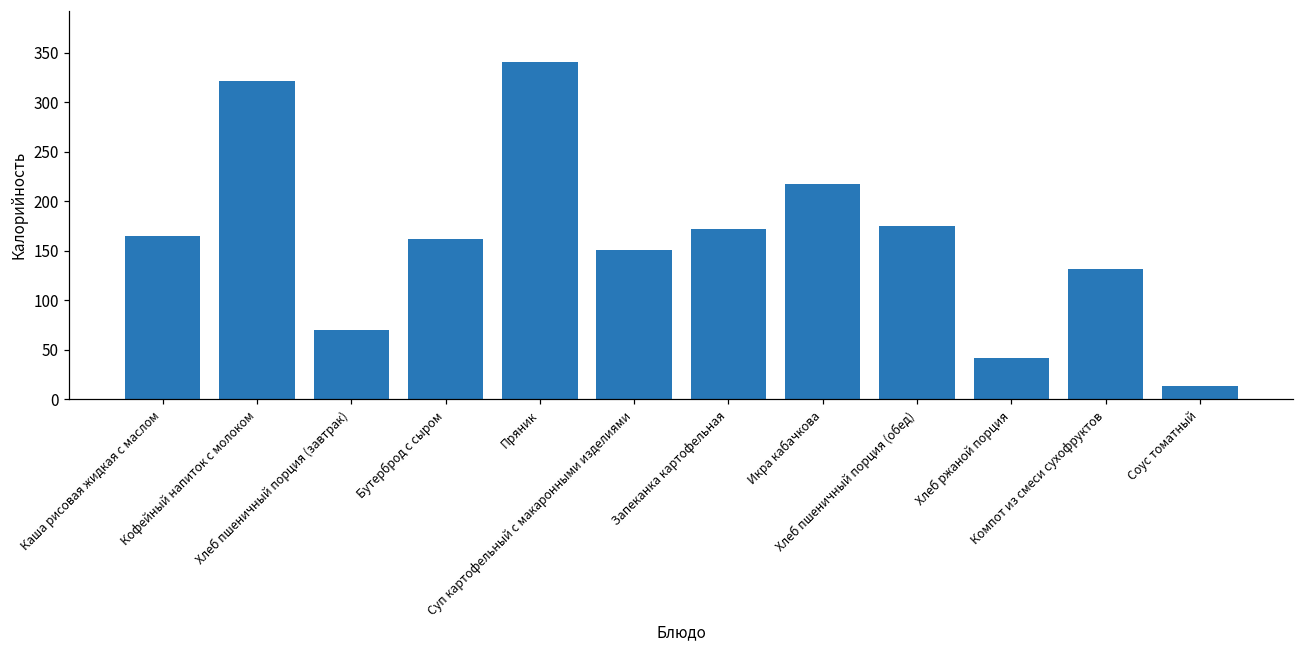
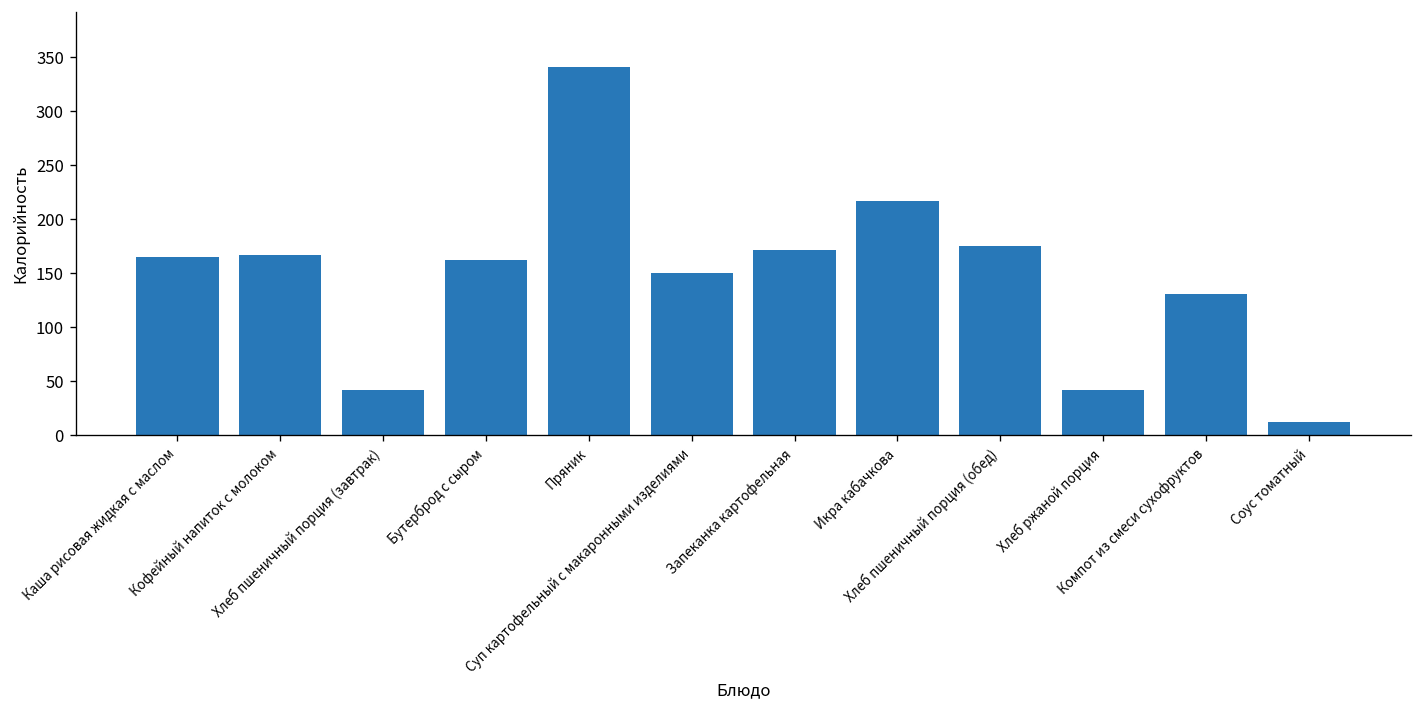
Кофейный напиток с молоком: 320 -> 170
Хлеб пшеничный порция (завтрак): 70 -> 40
